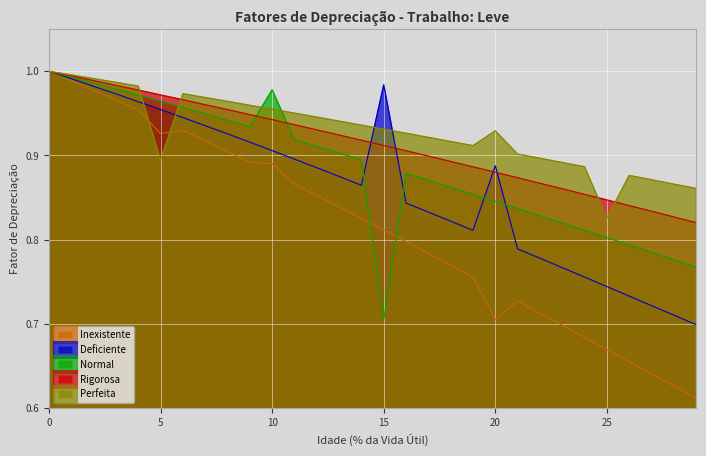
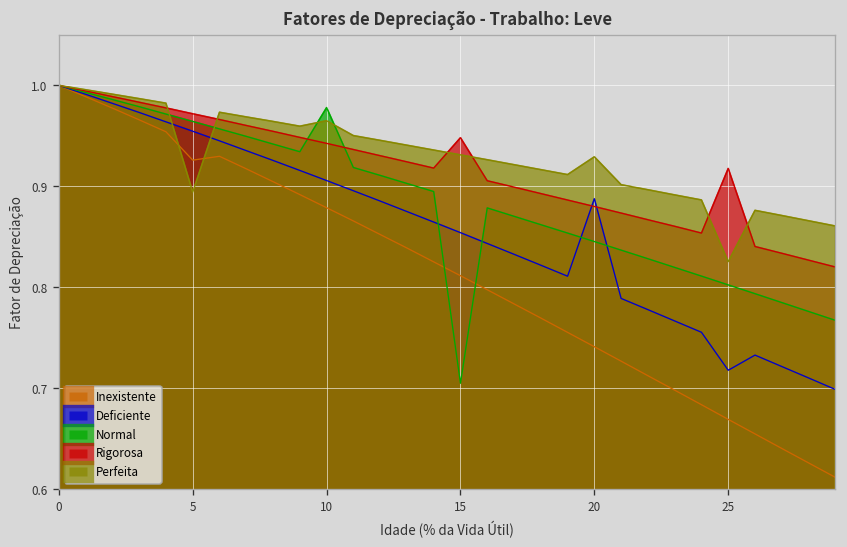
Inexistente, 10: 0.89 -> 0.88
Perfeita, 10: 0.96 -> 0.97
Deficiente, 15: 0.98 -> 0.85
Rigorosa, 15: 0.91 -> 0.95
Inexistente, 20: 0.71 -> 0.74
Deficiente, 25: 0.74 -> 0.72
Rigorosa, 25: 0.85 -> 0.92
